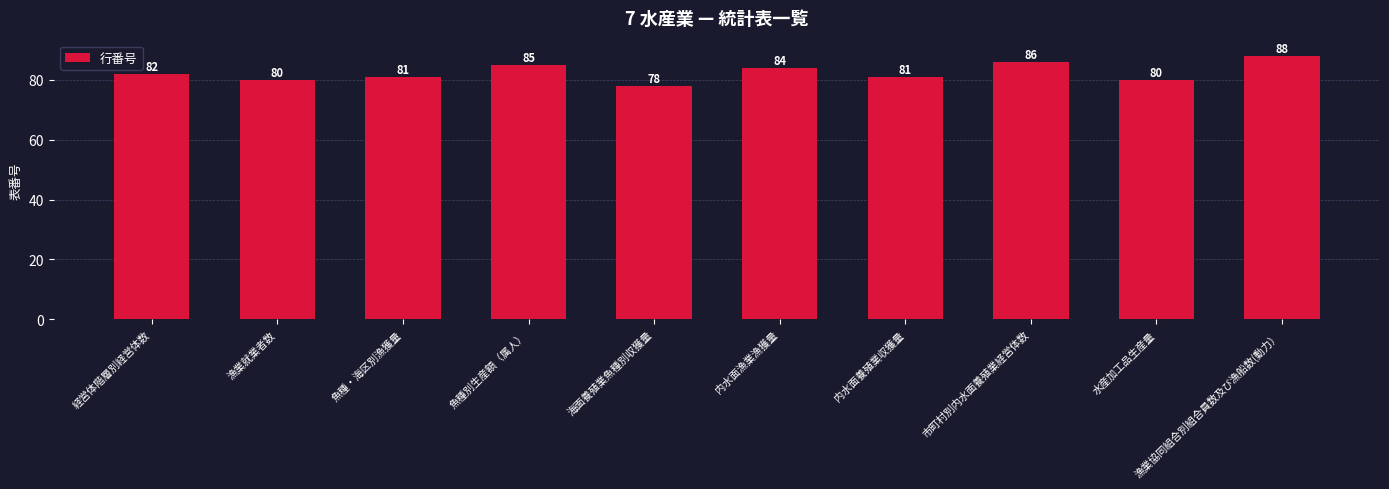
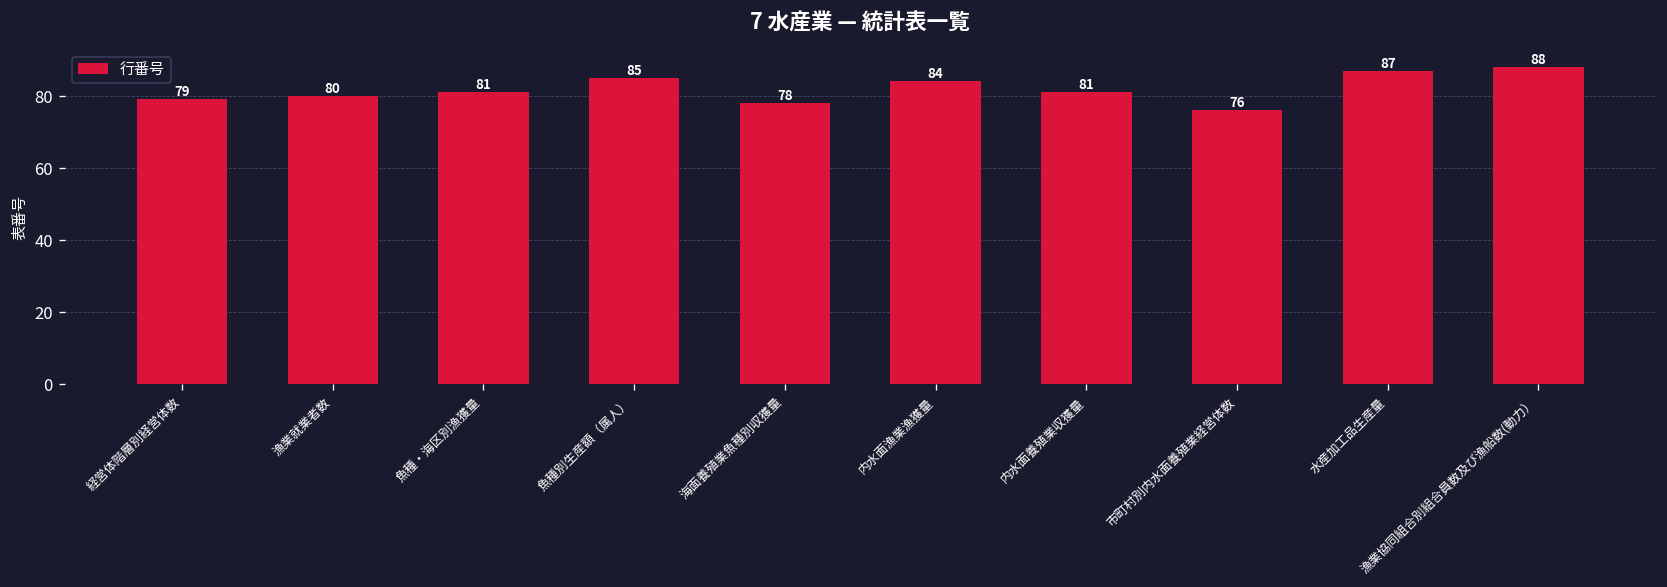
経営体階層別経営体数: 82 -> 79
市町村別内水面養殖業経営体数: 86 -> 76
水産加工品生産量: 80 -> 87
